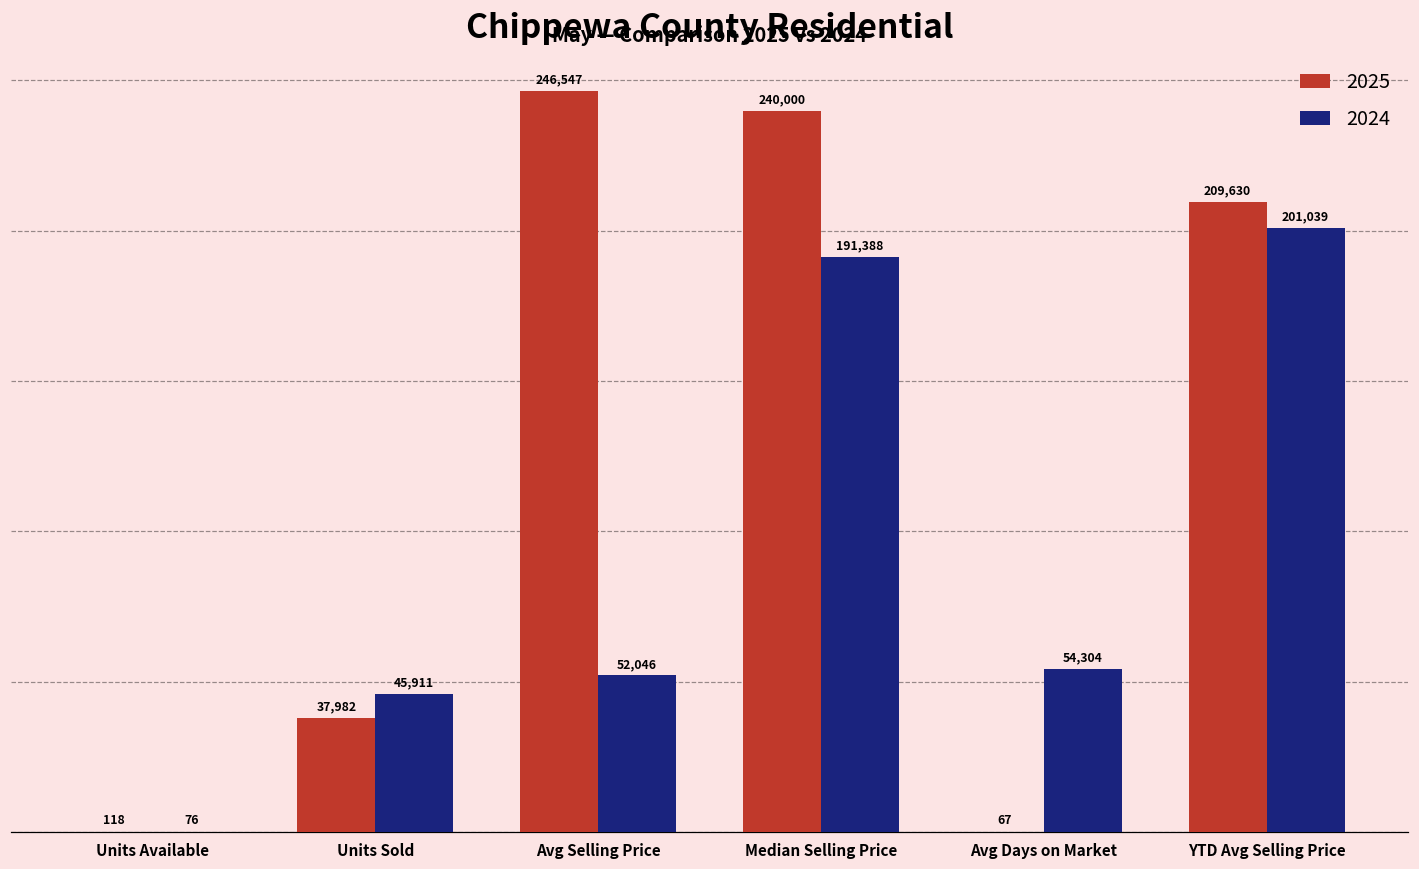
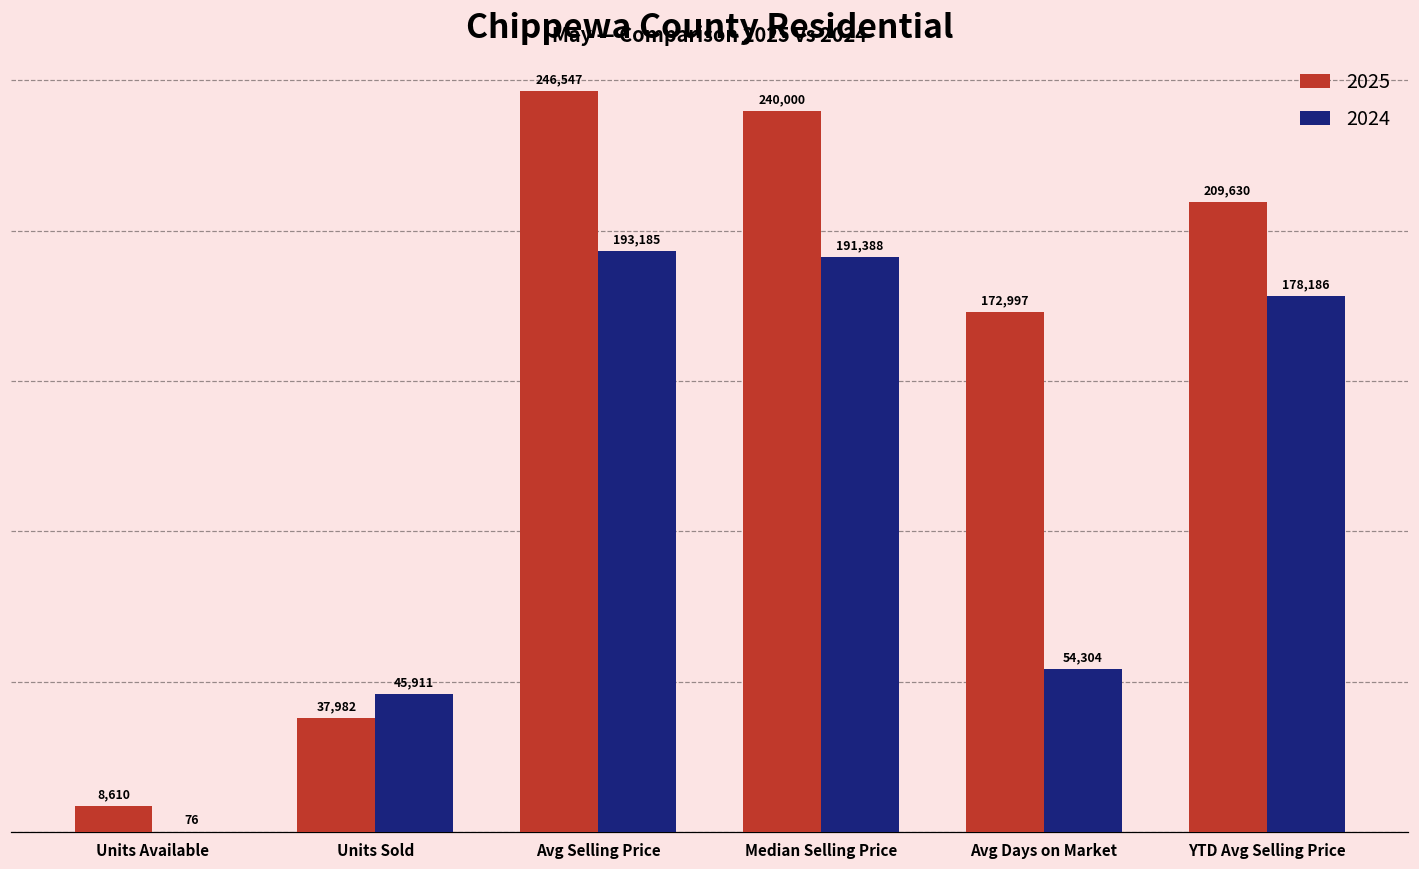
2025, Units Available: 118 -> 8,610
2024, Avg Selling Price: 52,046 -> 193,185
2025, Avg Days on Market: 67 -> 172,997
2024, YTD Avg Selling Price: 201,039 -> 178,186
